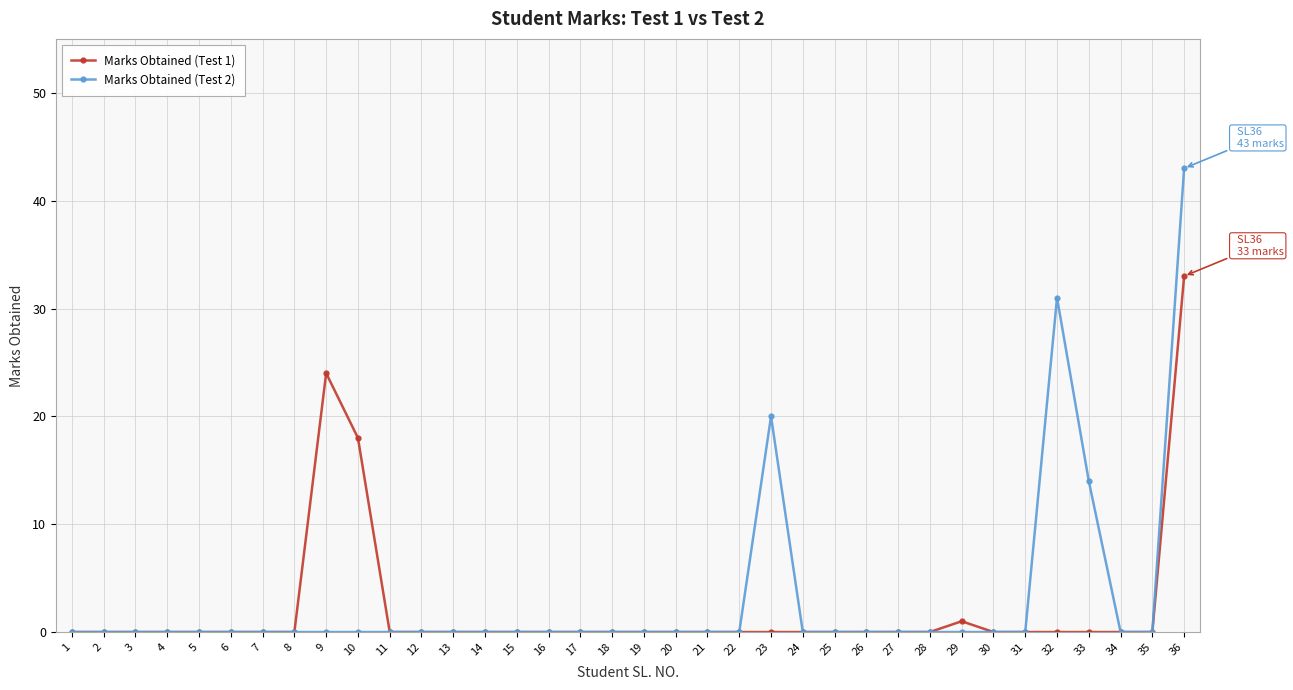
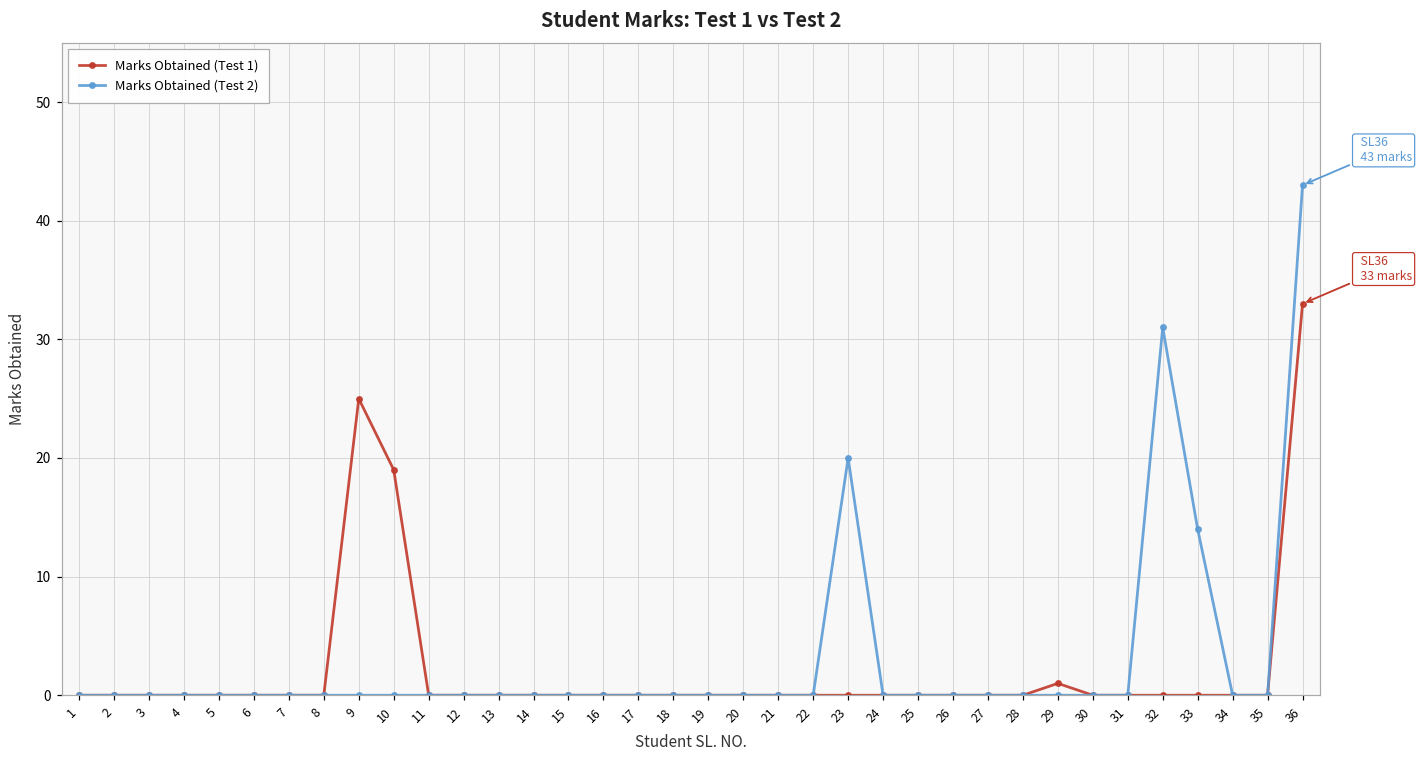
Marks Obtained (Test 1), 9: 24 -> 25
Marks Obtained (Test 1), 10: 18 -> 19
